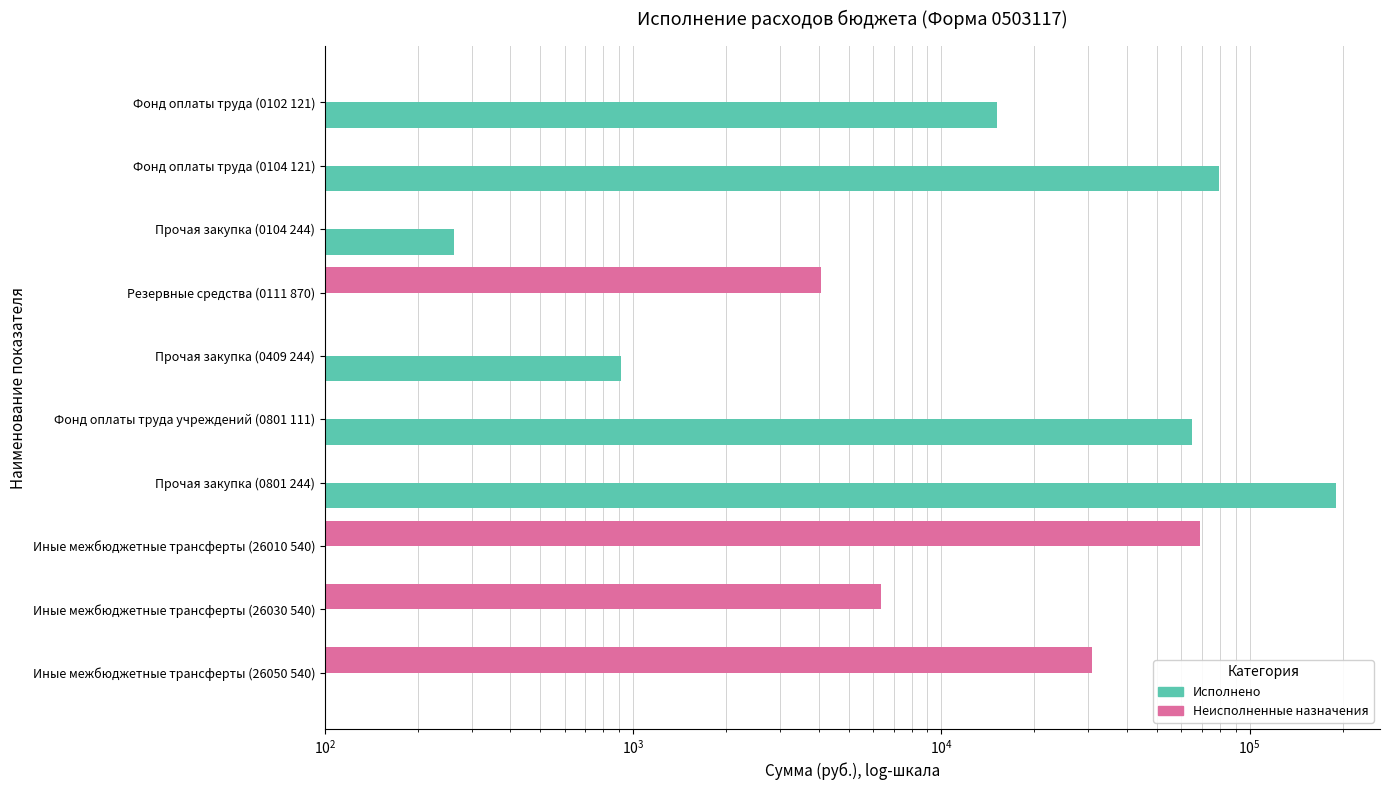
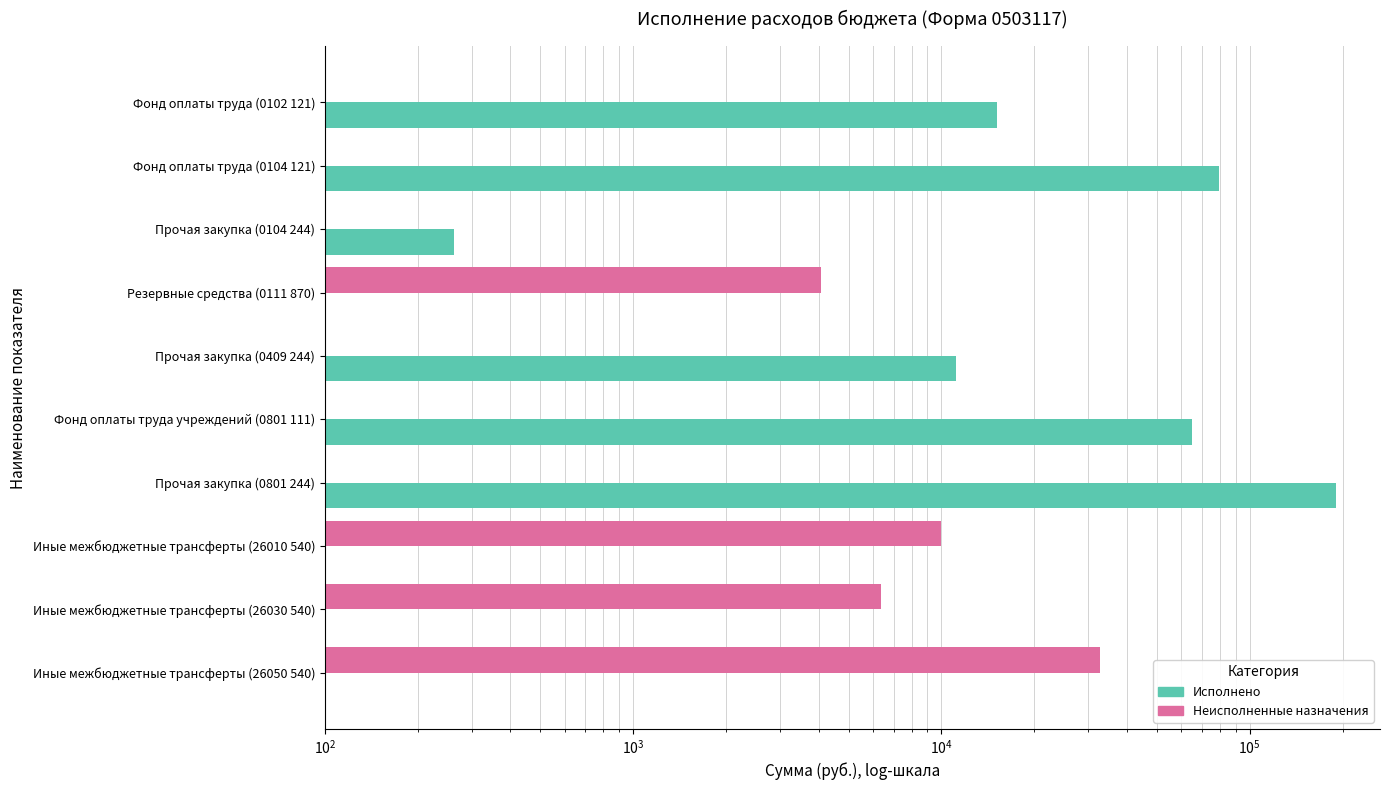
Исполнено, Прочая закупка (0409 244): 910 -> 11100
Неисполненные назначения, Иные межбюджетные трансферты (26010 540): 69000 -> 10000
Неисполненные назначения, Иные межбюджетные трансферты (26050 540): 31000 -> 33000
